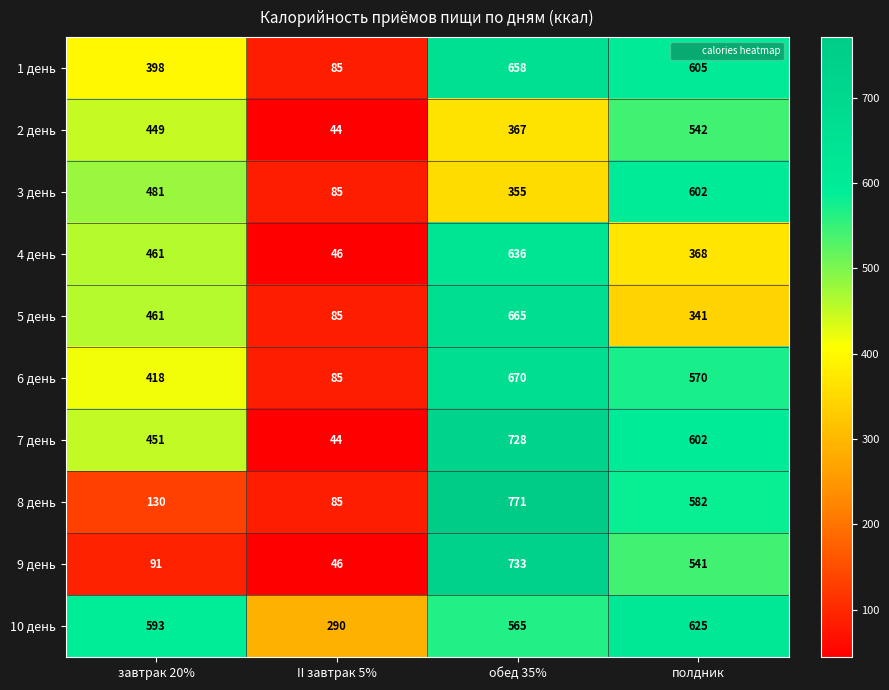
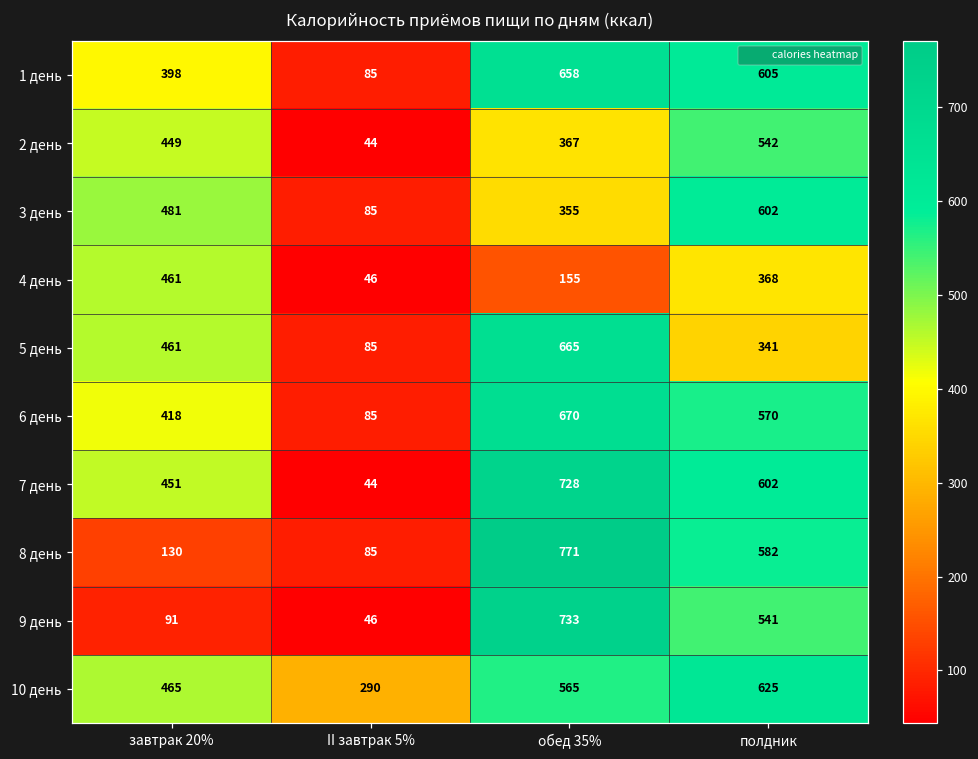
4 день, обед 35%: 636 -> 155
10 день, завтрак 20%: 593 -> 465
